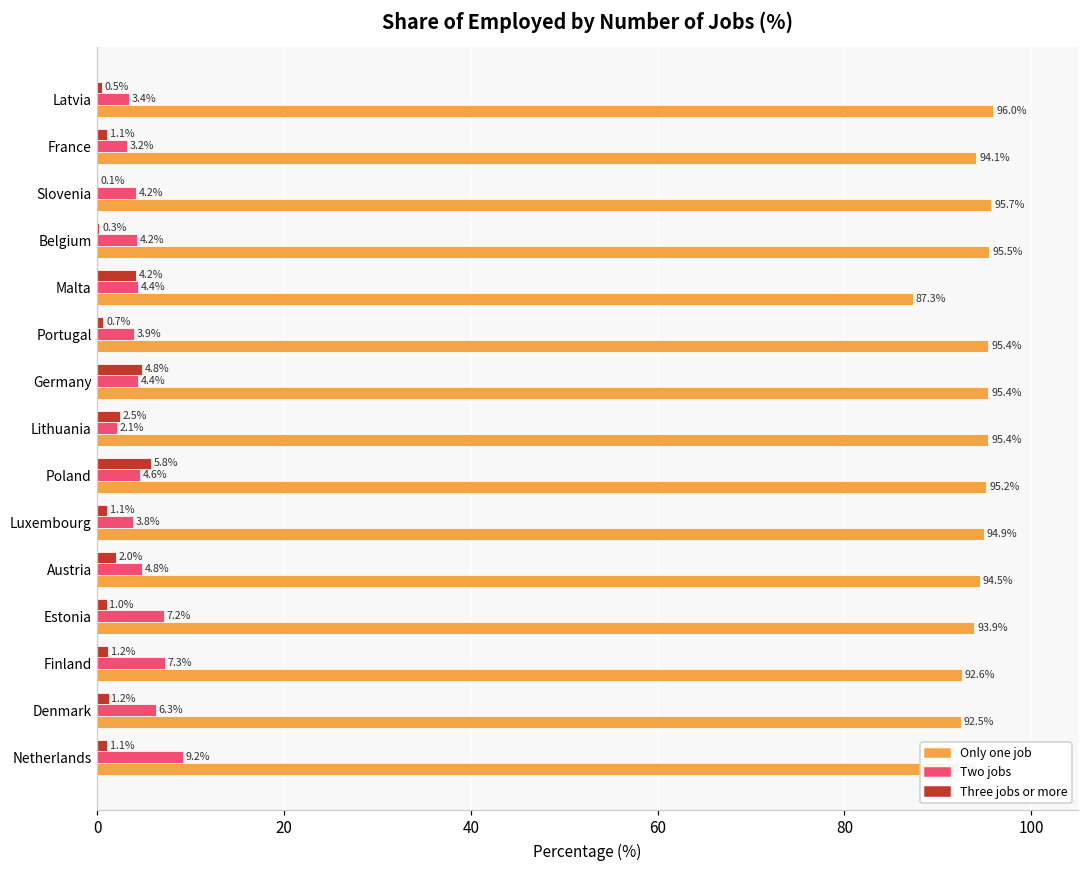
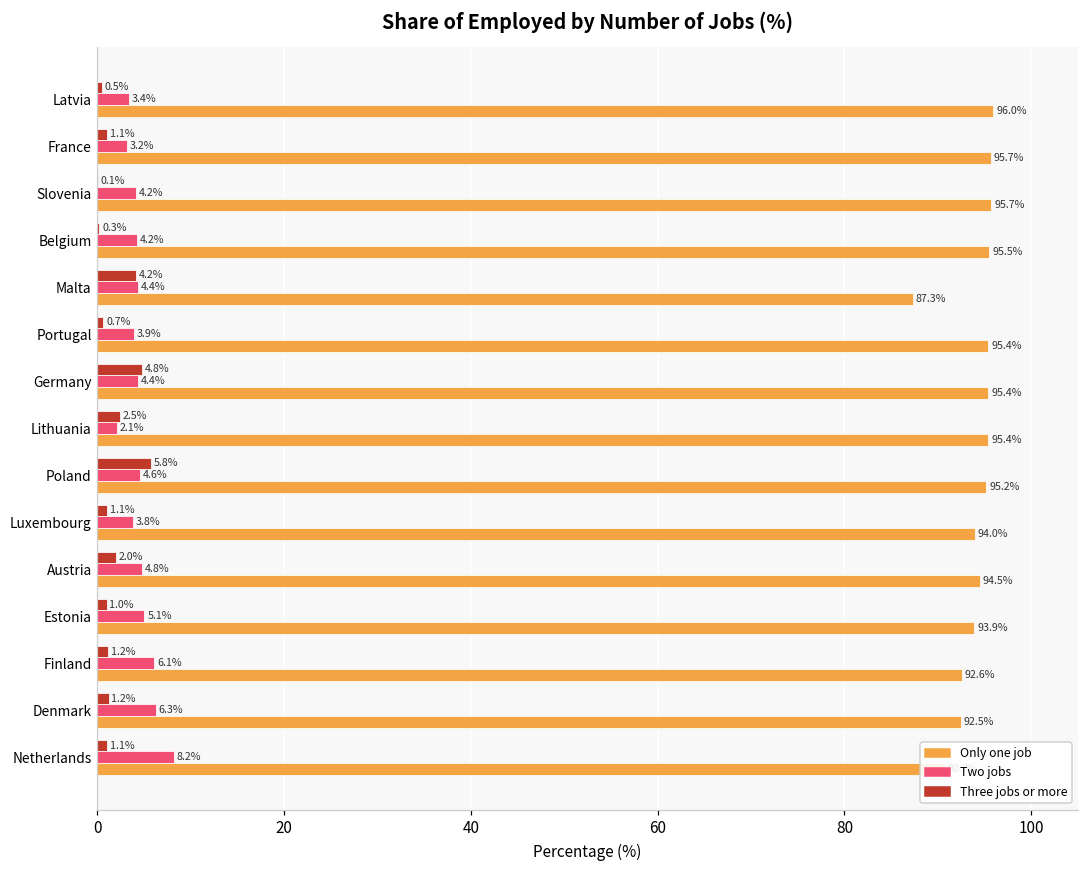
Only one job, France: 94.1% -> 95.7%
Only one job, Luxembourg: 94.9% -> 94.0%
Two jobs, Estonia: 7.2% -> 5.1%
Two jobs, Finland: 7.3% -> 6.1%
Two jobs, Netherlands: 9.2% -> 8.2%
